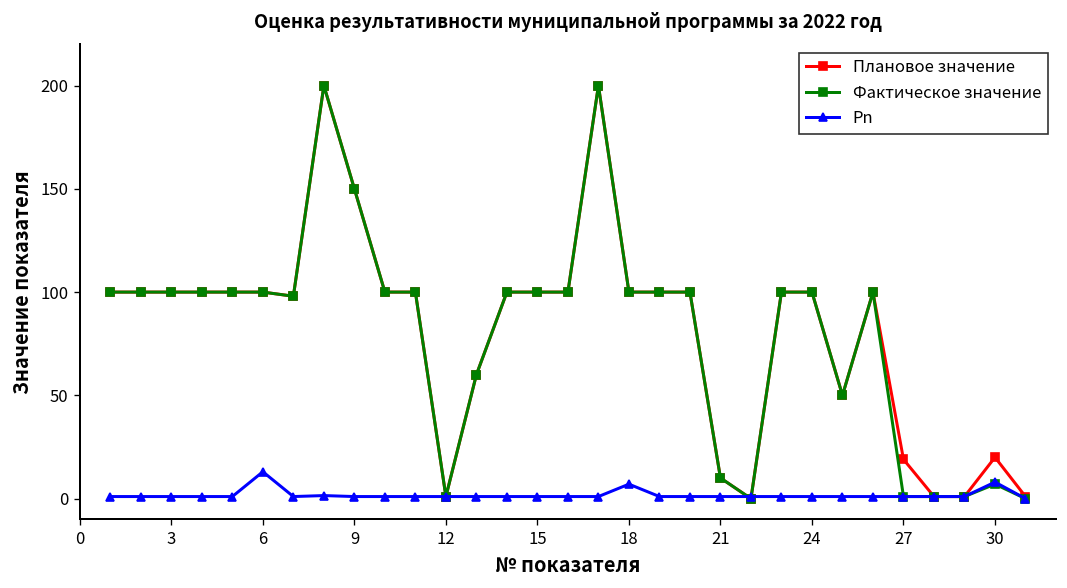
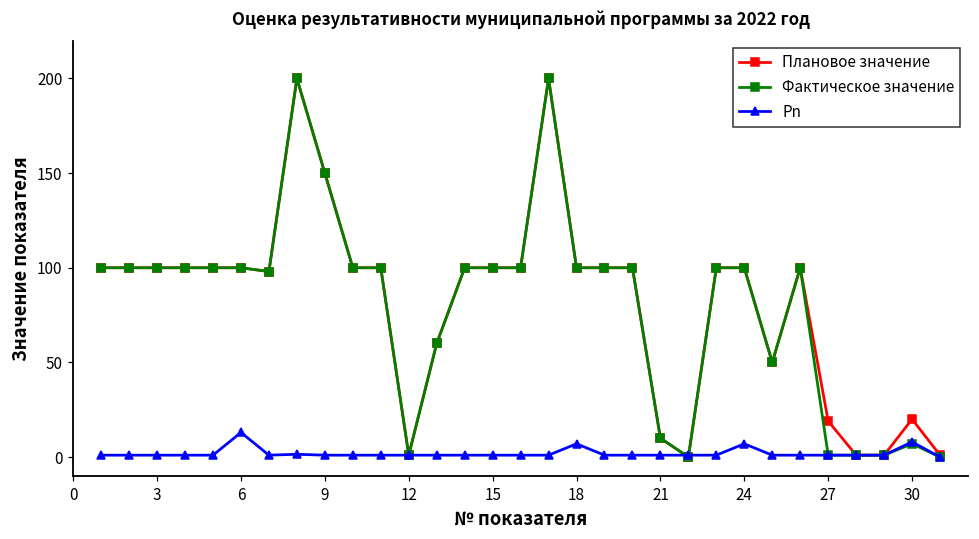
Рn, 24: 1 -> 7
